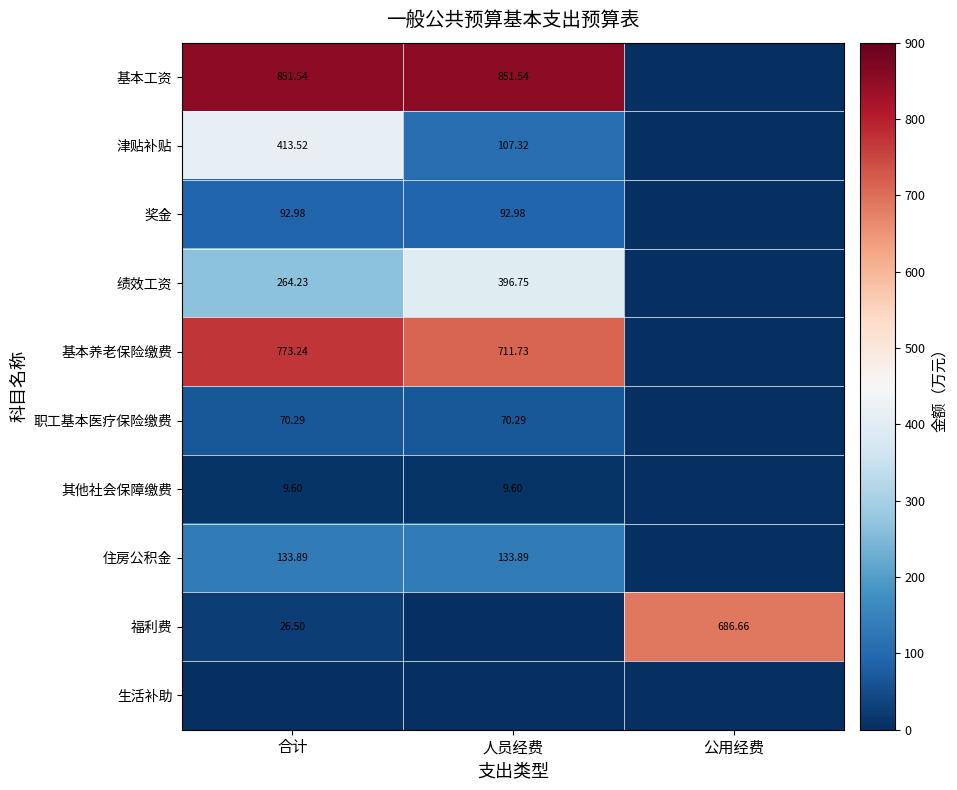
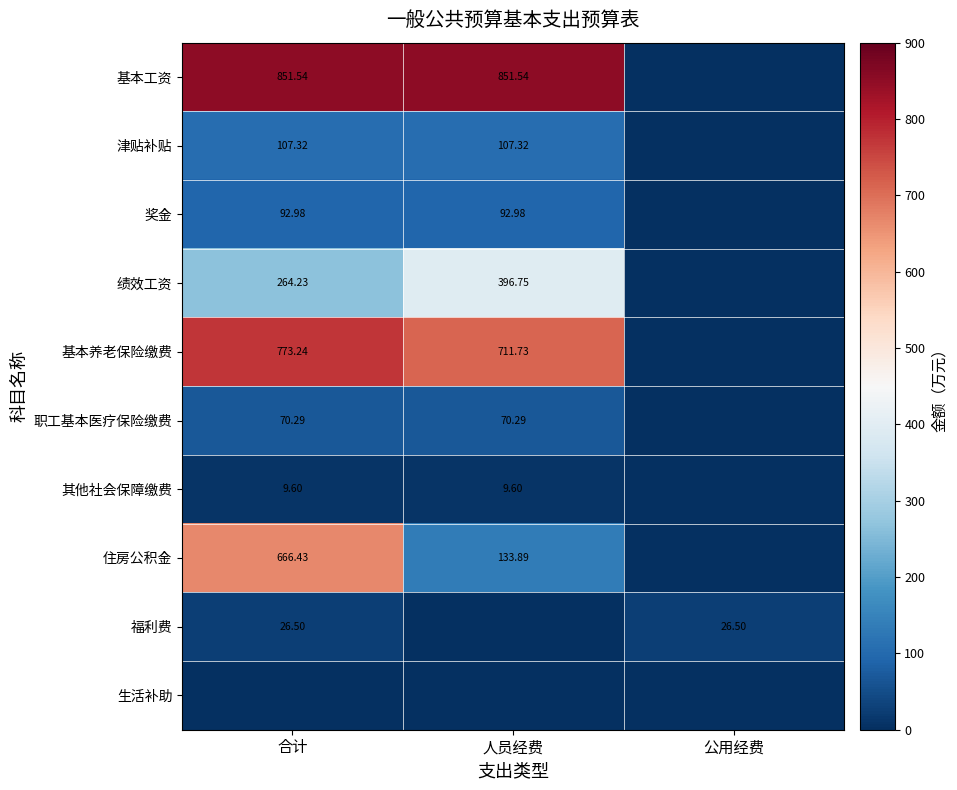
津贴补贴, 合计: 413.52 -> 107.32
住房公积金, 合计: 133.89 -> 666.43
福利费, 公用经费: 686.66 -> 26.50
